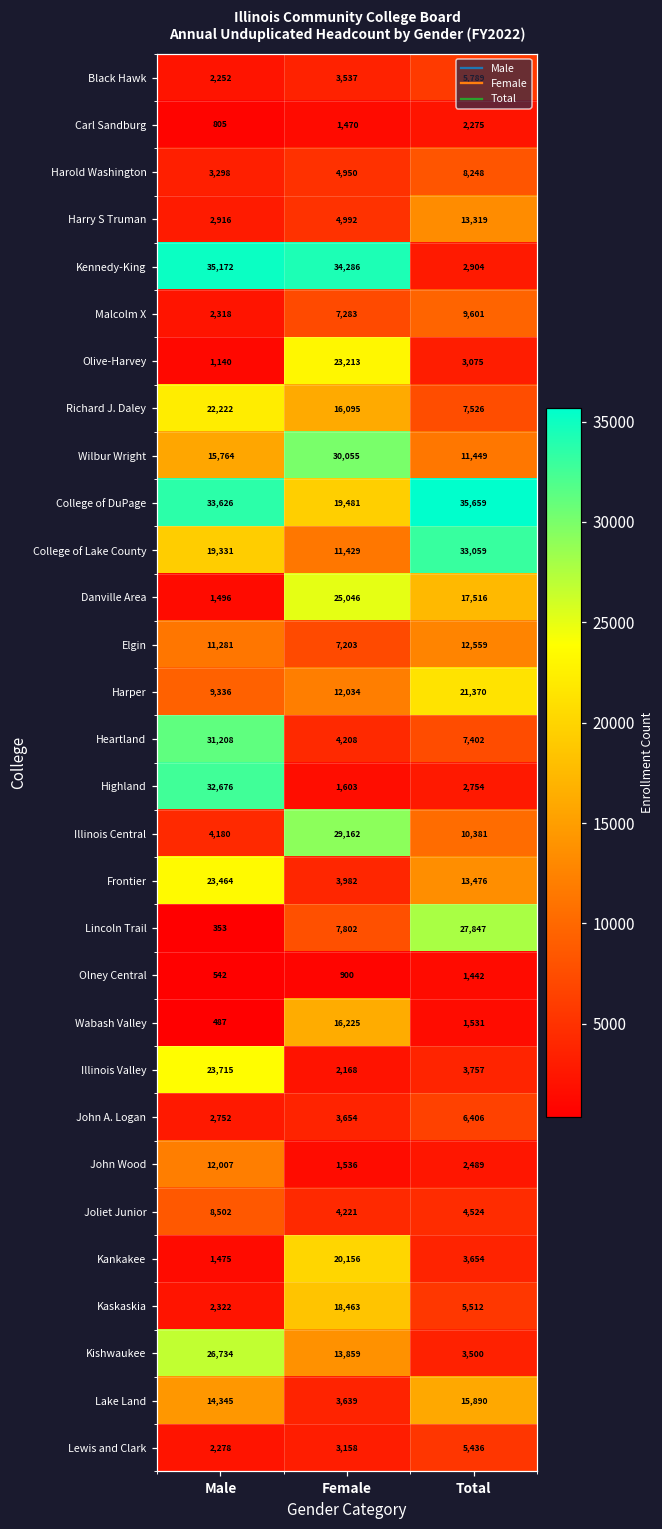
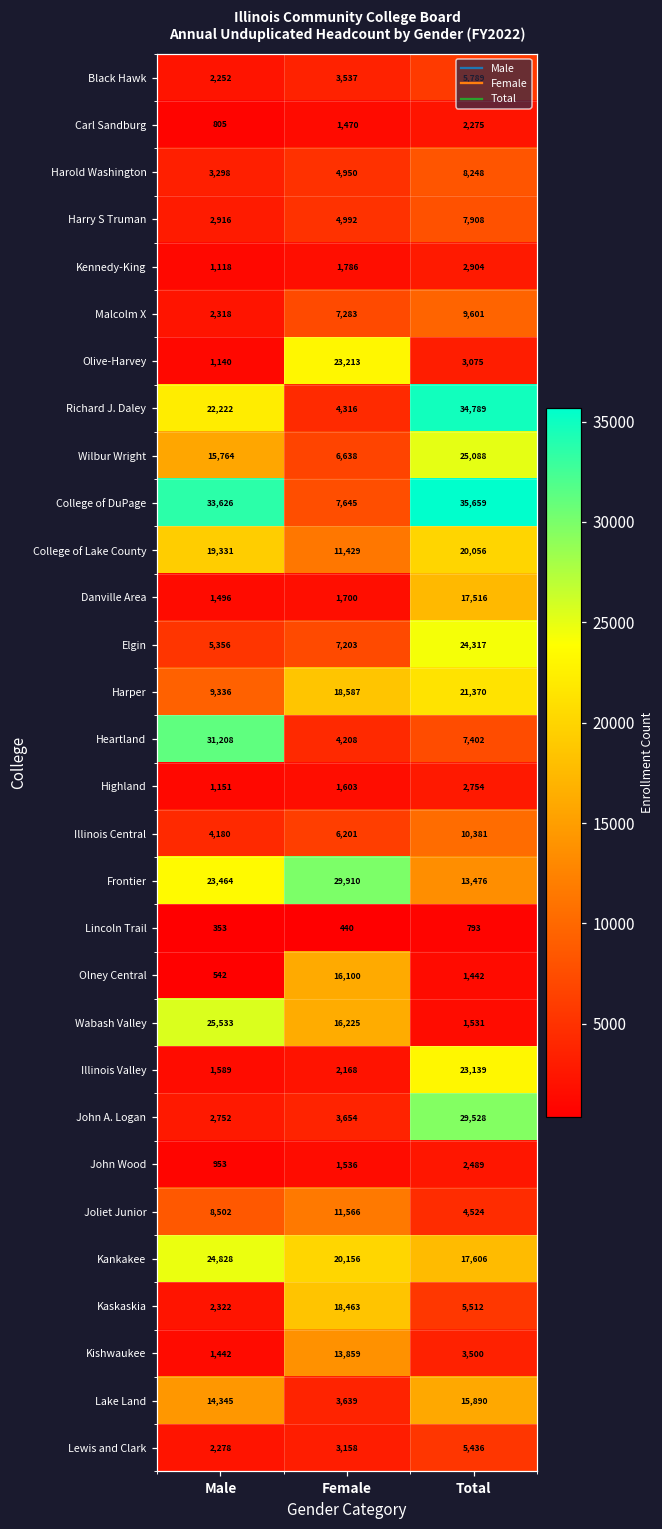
Harry S Truman, Total: 13,319 -> 7,908
Kennedy-King, Male: 35,172 -> 1,118
Kennedy-King, Female: 34,286 -> 1,786
Richard J. Daley, Female: 16,095 -> 4,316
Richard J. Daley, Total: 7,526 -> 34,789
Wilbur Wright, Female: 30,055 -> 6,638
Wilbur Wright, Total: 11,449 -> 25,088
College of DuPage, Female: 19,481 -> 7,645
College of Lake County, Total: 33,059 -> 20,056
Danville Area, Female: 25,046 -> 1,700
Elgin, Male: 11,281 -> 5,356
Elgin, Total: 12,559 -> 24,317
Harper, Female: 12,034 -> 18,587
Highland, Male: 32,676 -> 1,151
Illinois Central, Female: 29,162 -> 6,201
Frontier, Female: 3,982 -> 29,910
Lincoln Trail, Female: 7,802 -> 440
Lincoln Trail, Total: 27,847 -> 793
Olney Central, Female: 900 -> 16,100
Wabash Valley, Male: 487 -> 25,533
Illinois Valley, Male: 23,715 -> 1,589
Illinois Valley, Total: 3,757 -> 23,139
John A. Logan, Total: 6,406 -> 29,528
John Wood, Male: 12,007 -> 953
Joliet Junior, Female: 4,221 -> 11,566
Kankakee, Male: 1,475 -> 24,828
Kankakee, Total: 3,654 -> 17,606
Kishwaukee, Male: 26,734 -> 1,442
